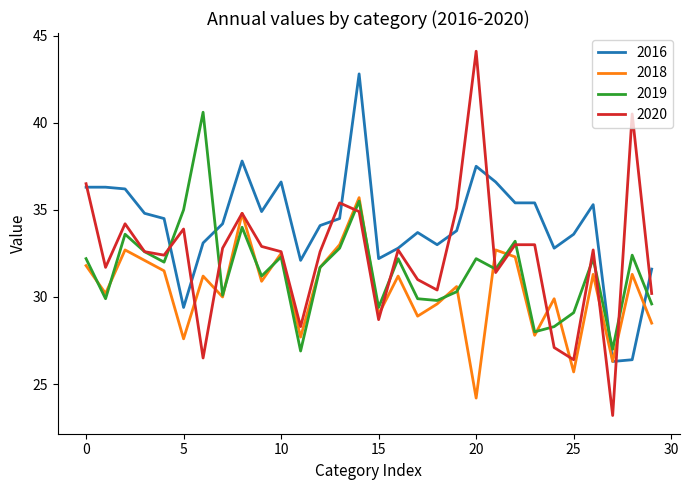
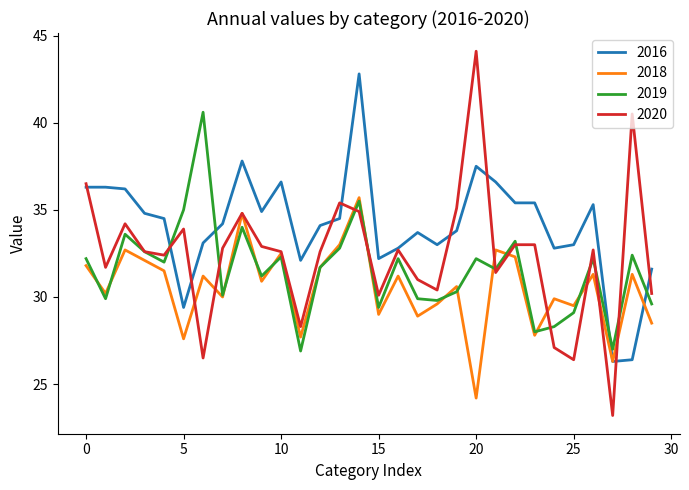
2020, 15: 28.7 -> 30.1
2016, 25: 33.6 -> 33.0
2018, 25: 25.7 -> 29.5
